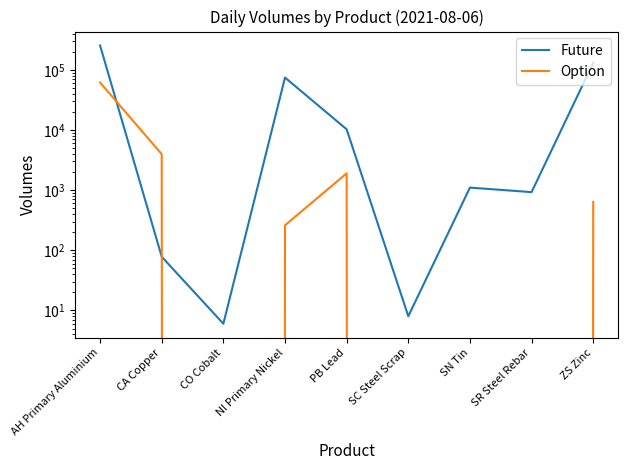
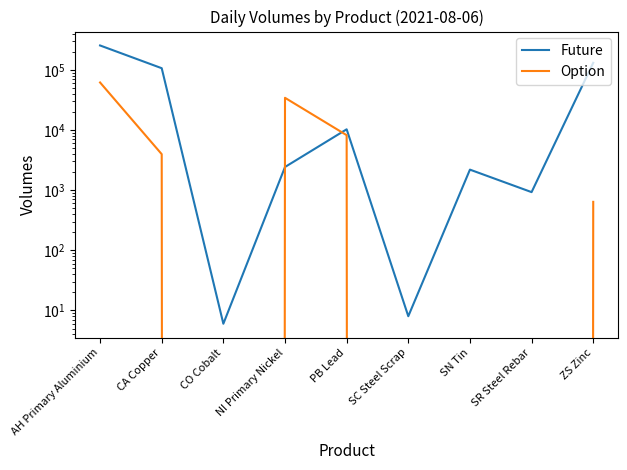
Future, CA Copper: 80 -> 110000
Future, NI Primary Nickel: 70000 -> 2400
Option, NI Primary Nickel: 260 -> 30000
Option, PB Lead: 1900 -> 8000
Future, SN Tin: 1100 -> 2200
